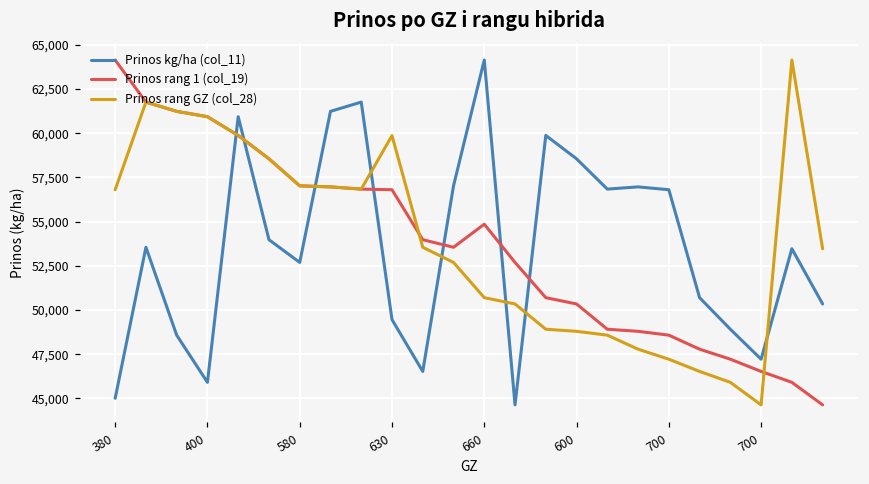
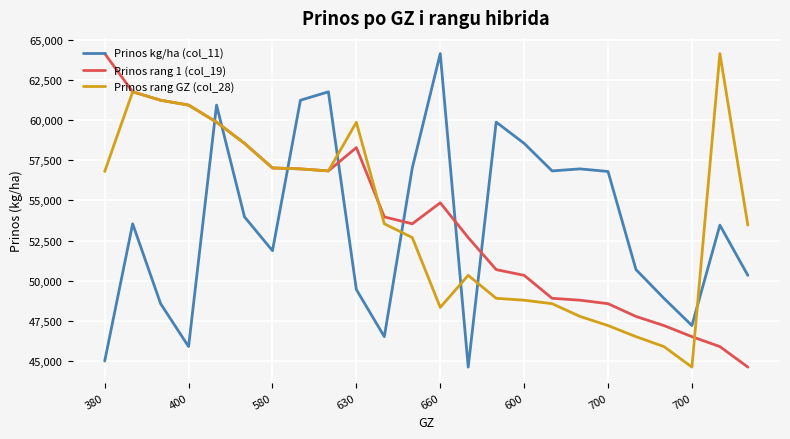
Prinos kg/ha (col_11), 580: 52,700 -> 51,900
Prinos rang 1 (col_19), 630: 56,800 -> 58,300
Prinos rang GZ (col_28), 660: 50,700 -> 48,300
